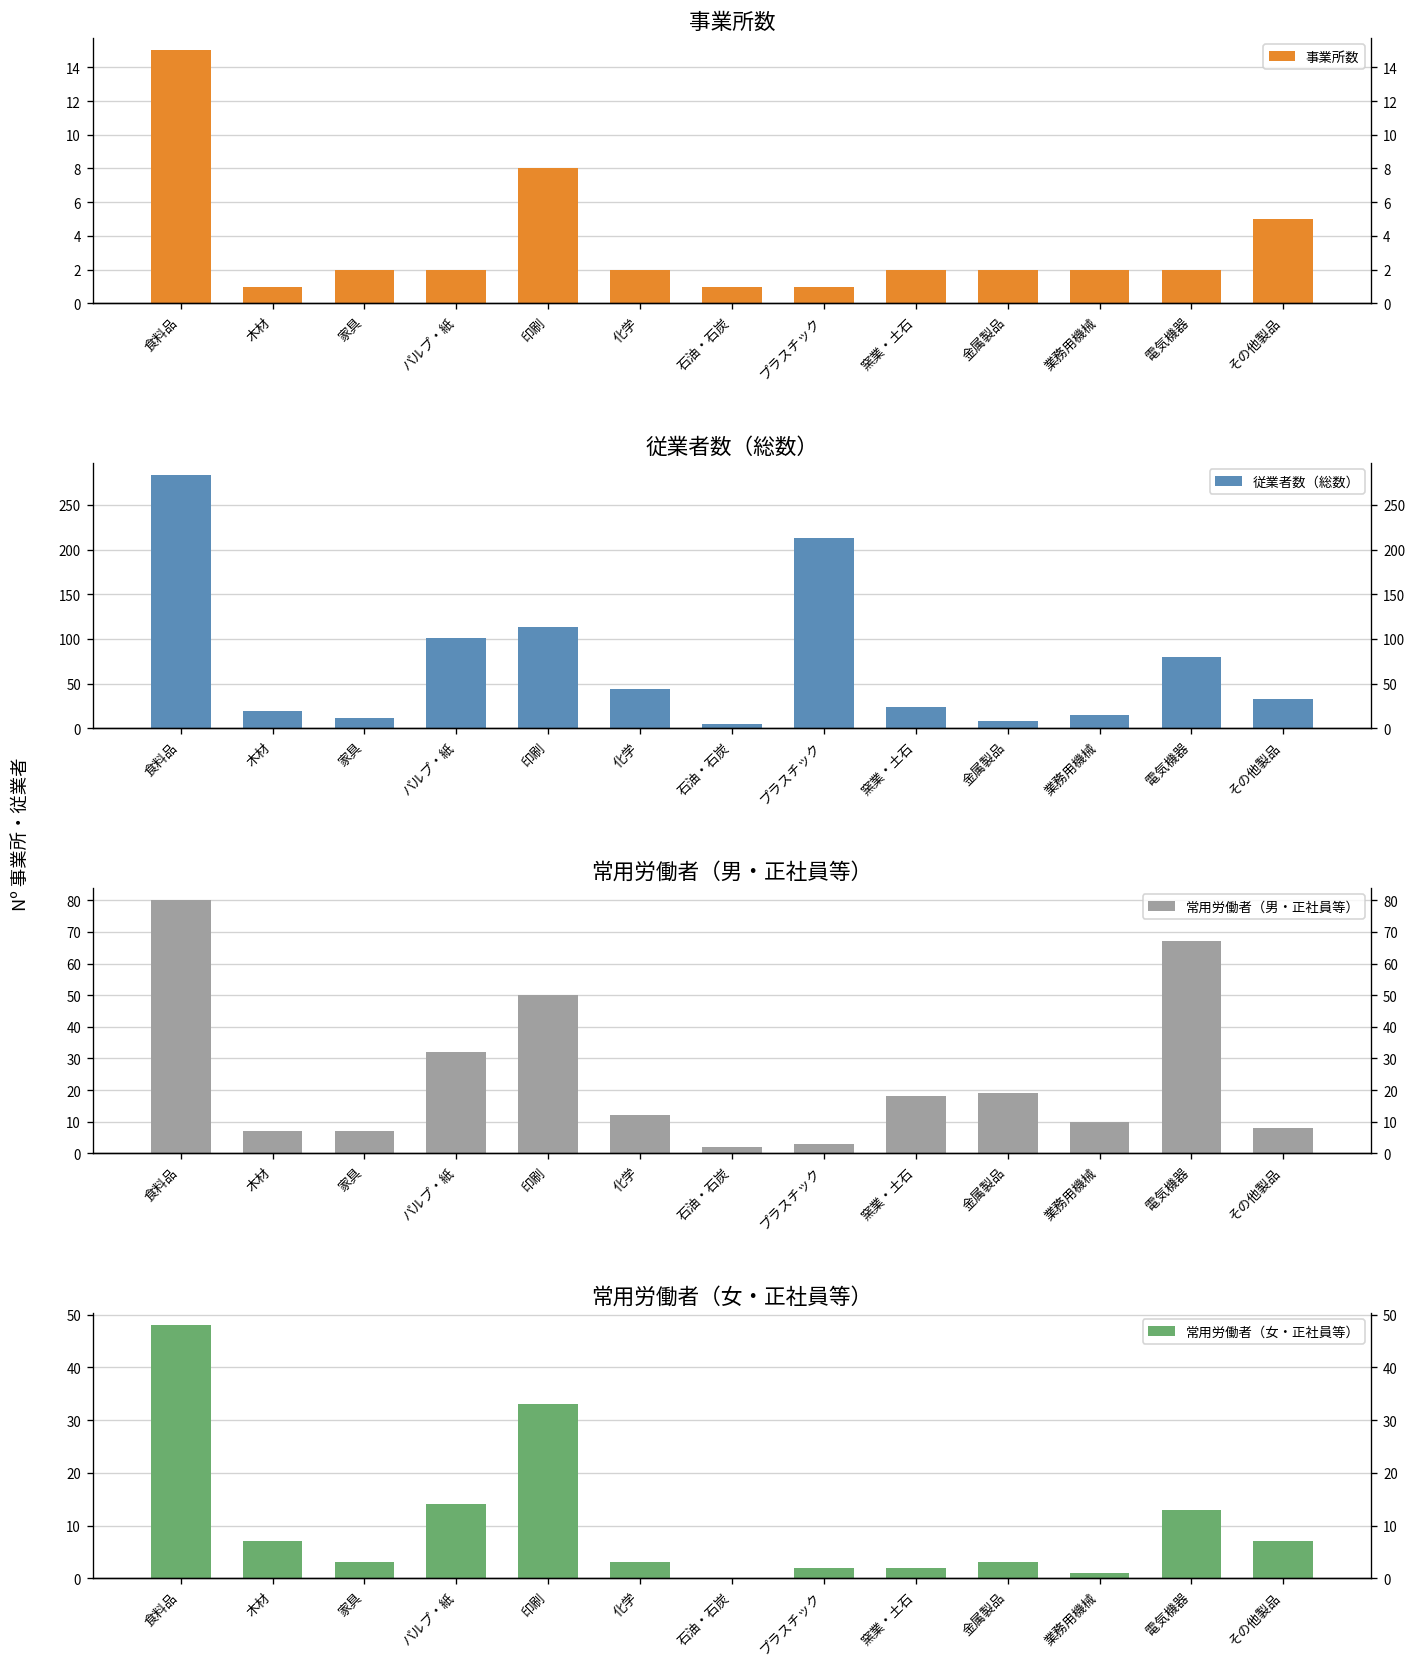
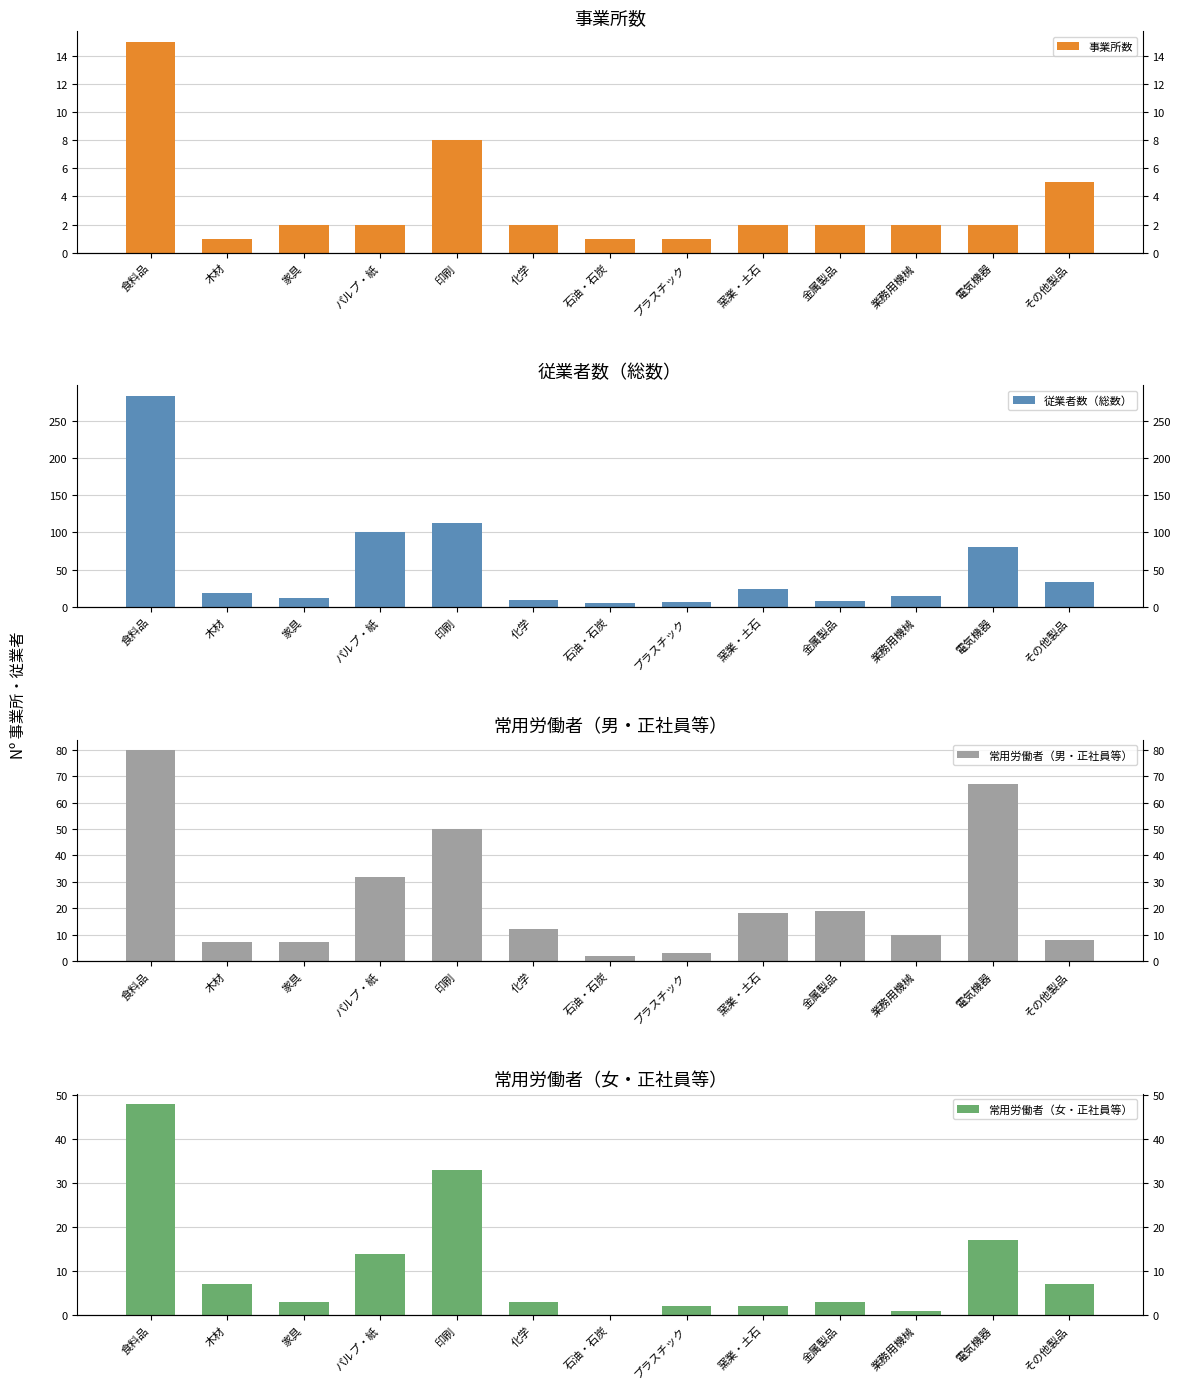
従業者数（総数）, 化学: 40 -> 10
従業者数（総数）, プラスチック: 210 -> 10
常用労働者（女・正社員等）, 電気機器: 13 -> 17
